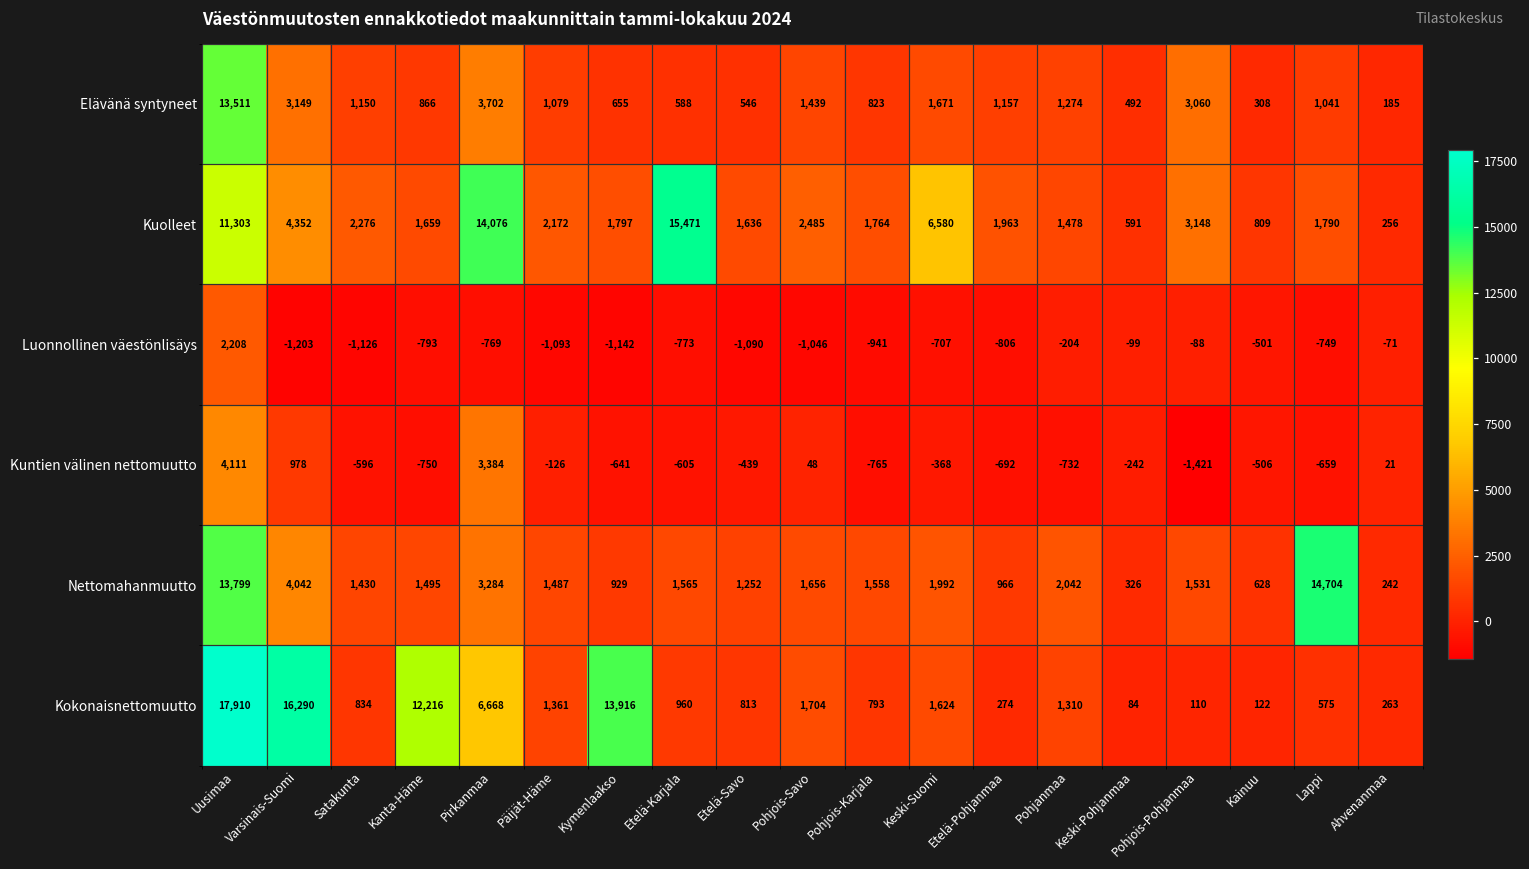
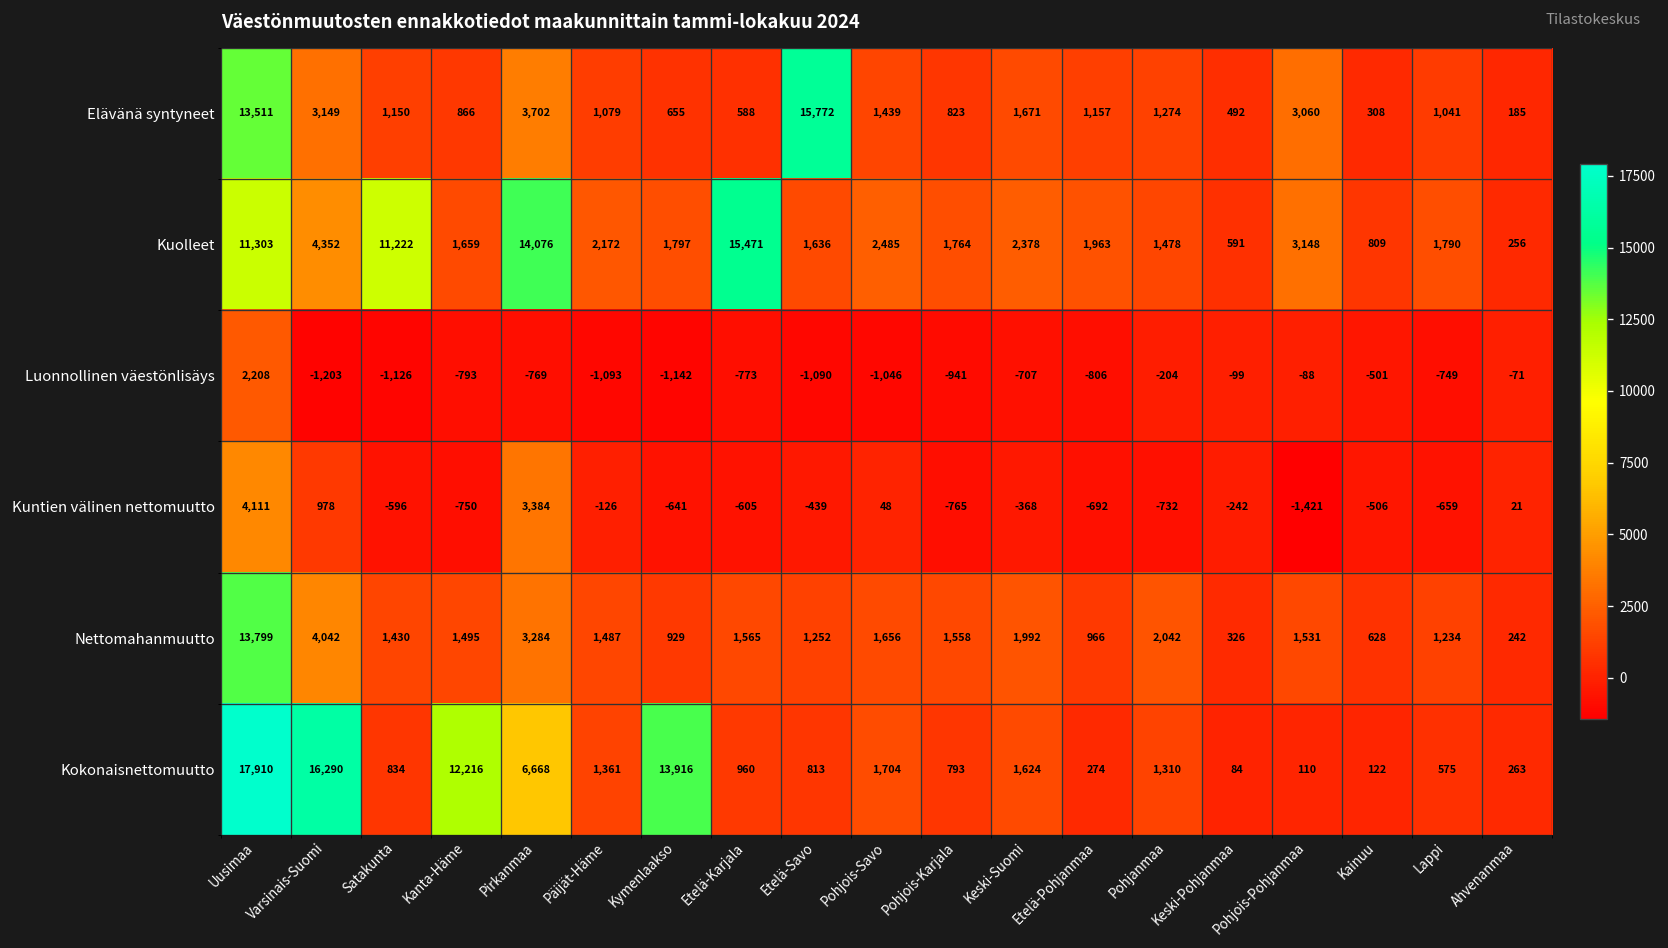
Elävänä syntyneet, Etelä-Savo: 546 -> 15,772
Kuolleet, Satakunta: 2,276 -> 11,222
Kuolleet, Keski-Suomi: 6,580 -> 2,378
Nettomahanmuutto, Lappi: 14,704 -> 1,234
